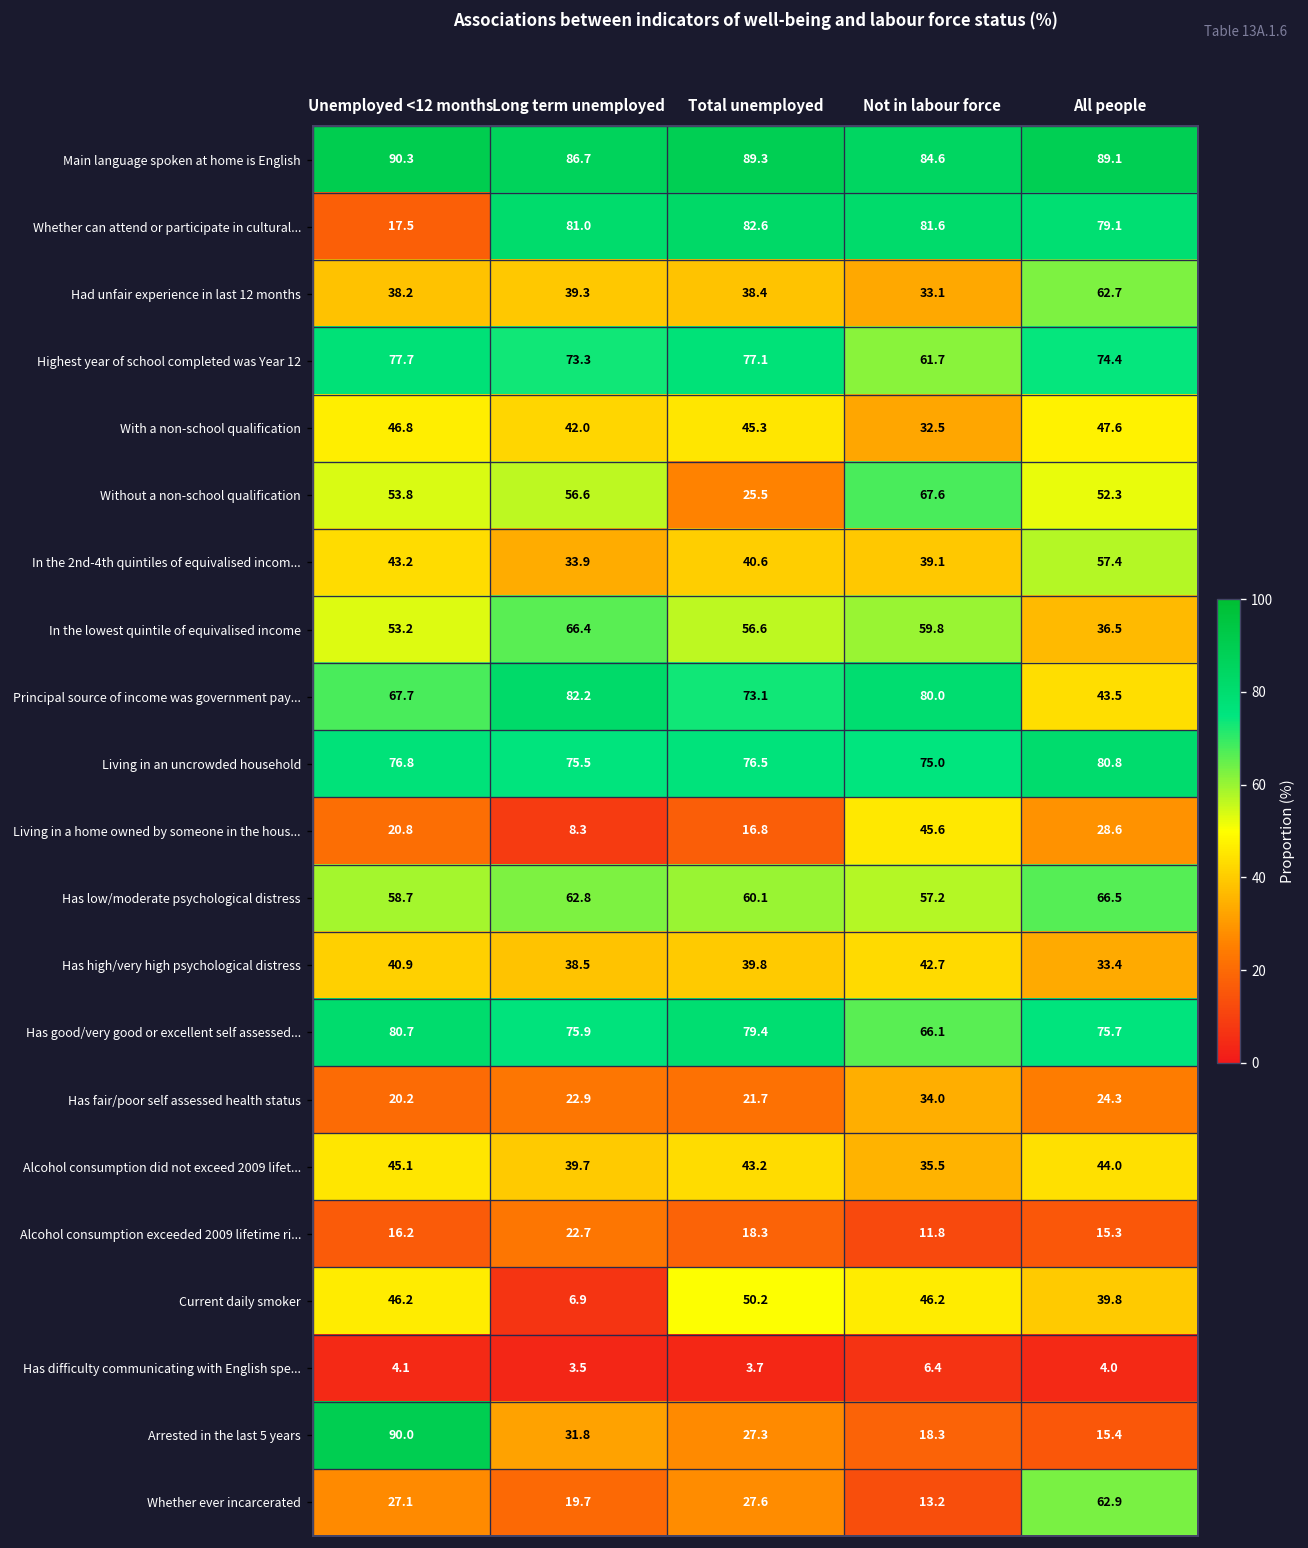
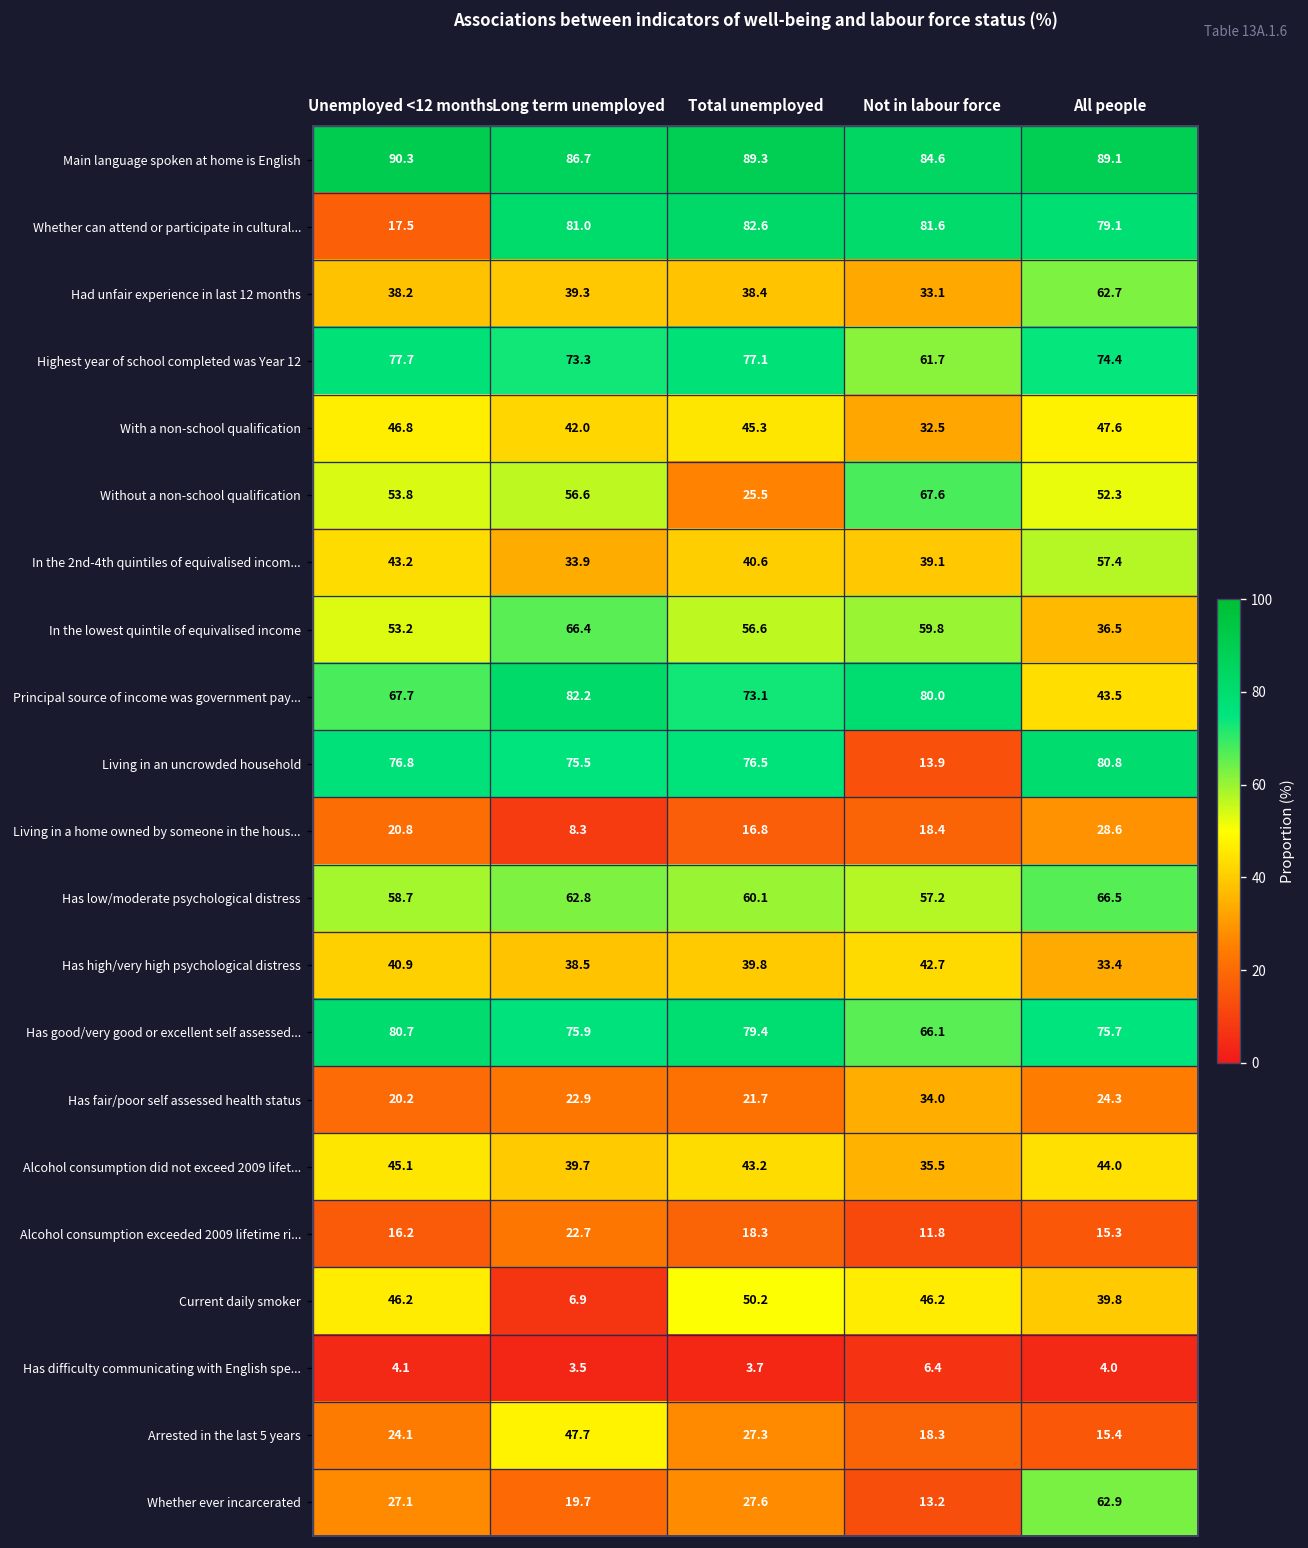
Living in an uncrowded household, Not in labour force: 75.0 -> 13.9
Living in a home owned by someone in the hous..., Not in labour force: 45.6 -> 18.4
Arrested in the last 5 years, Unemployed <12 months: 90.0 -> 24.1
Arrested in the last 5 years, Long term unemployed: 31.8 -> 47.7
